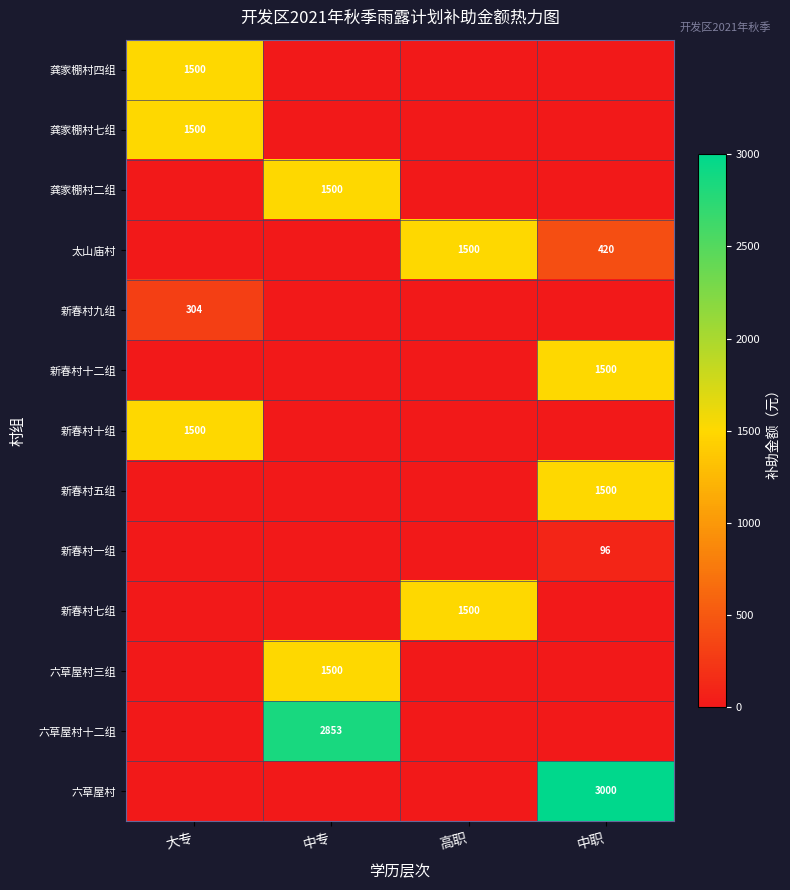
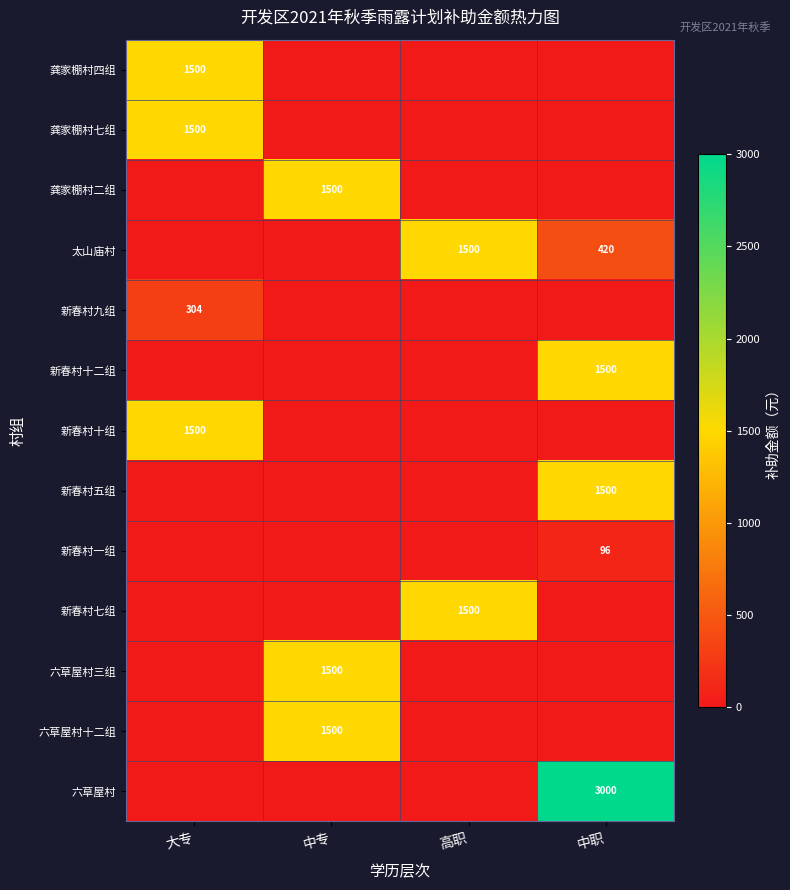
六草屋村十二组, 中专: 2853 -> 1500
